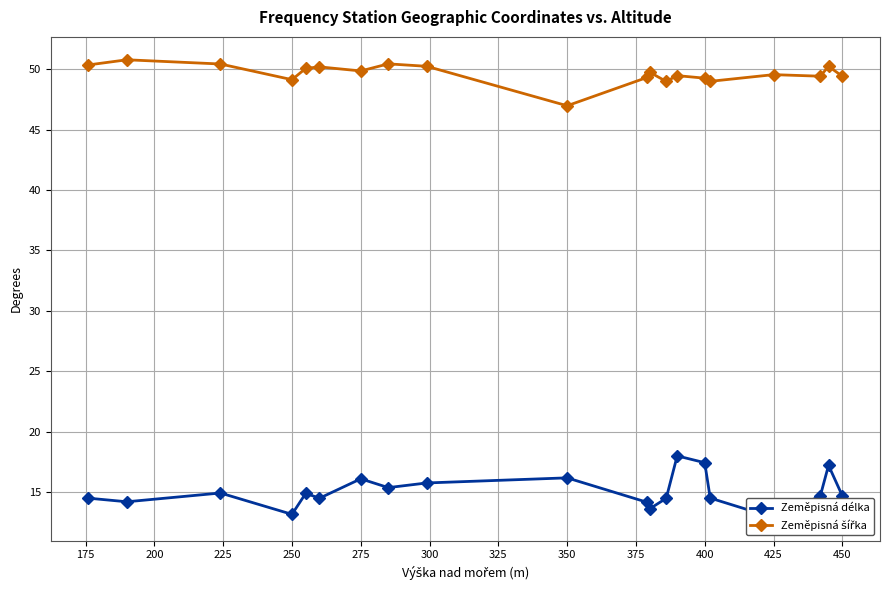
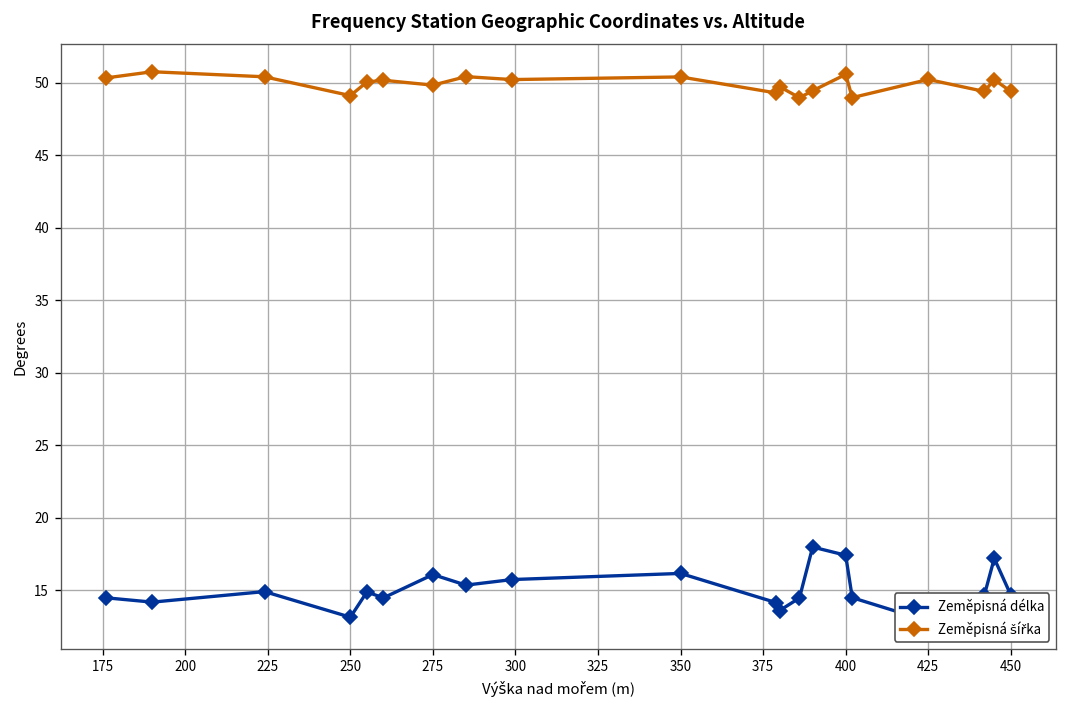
Zeměpisná šířka, 350: 47.0 -> 50.4
Zeměpisná šířka, 400: 49.3 -> 50.6
Zeměpisná šířka, 425: 49.5 -> 50.2
